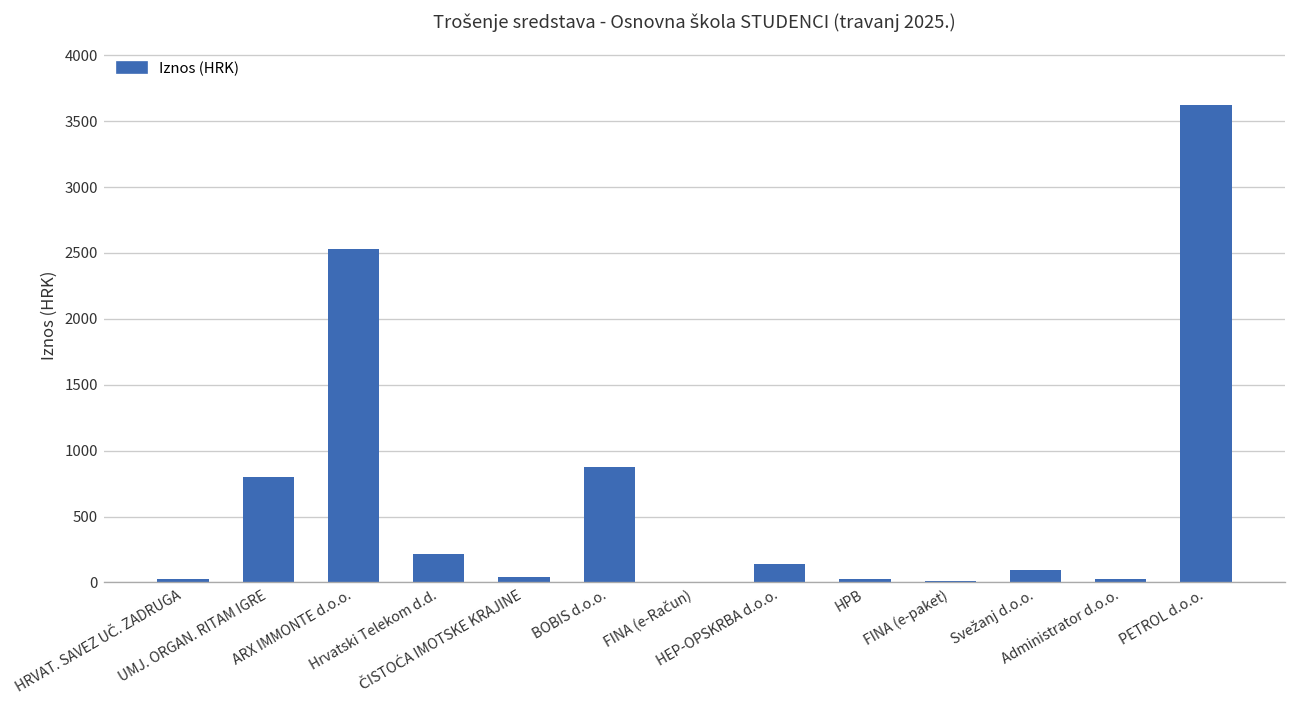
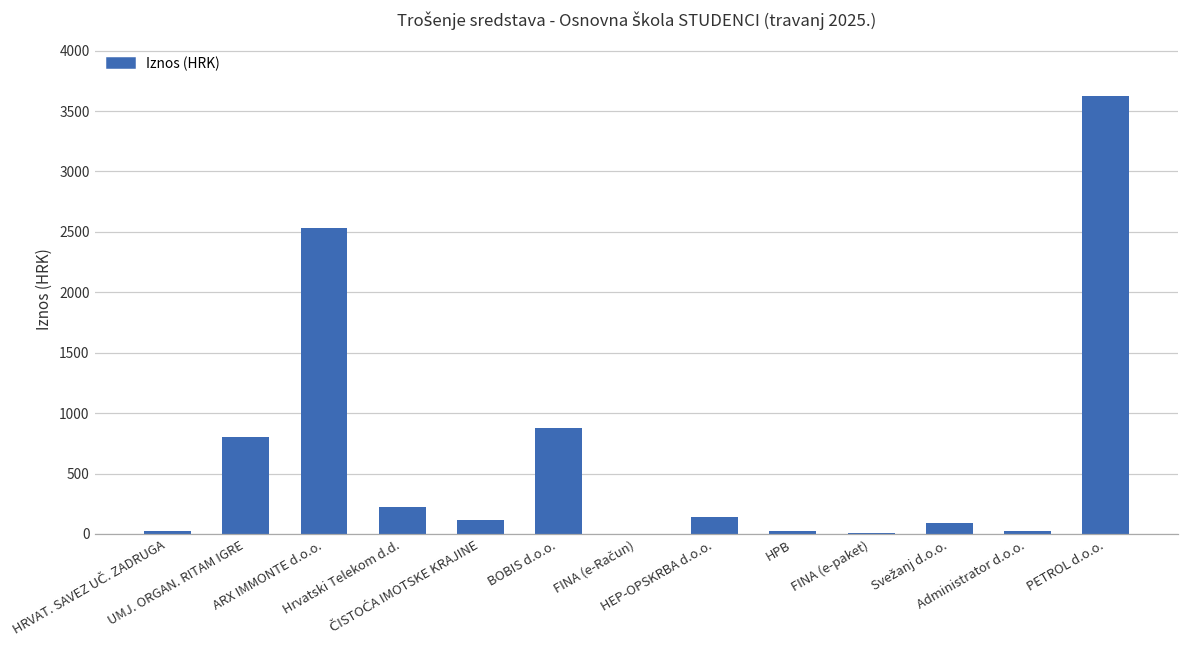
ČISTOĆA IMOTSKE KRAJINE: 40 -> 110
